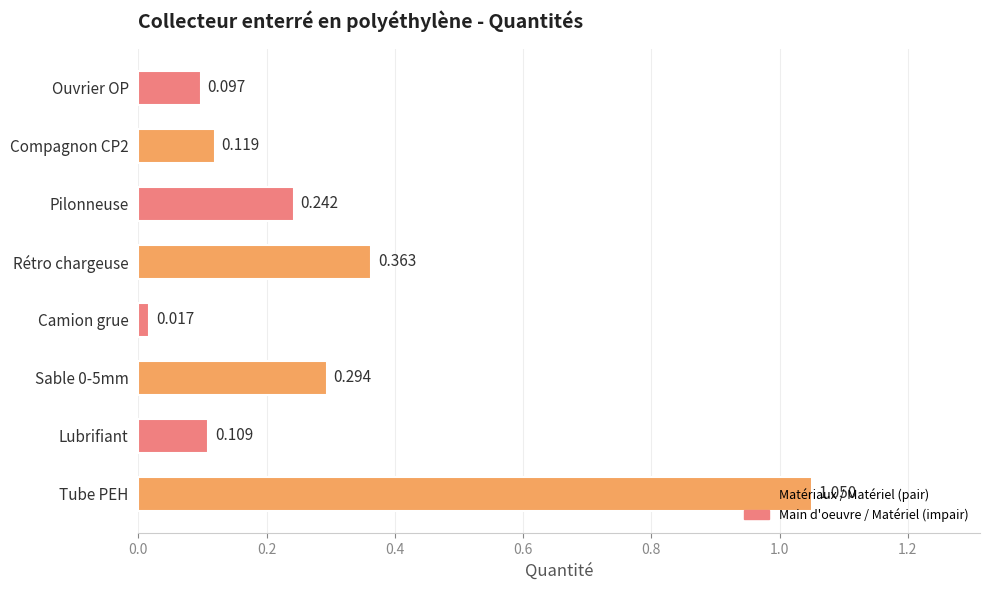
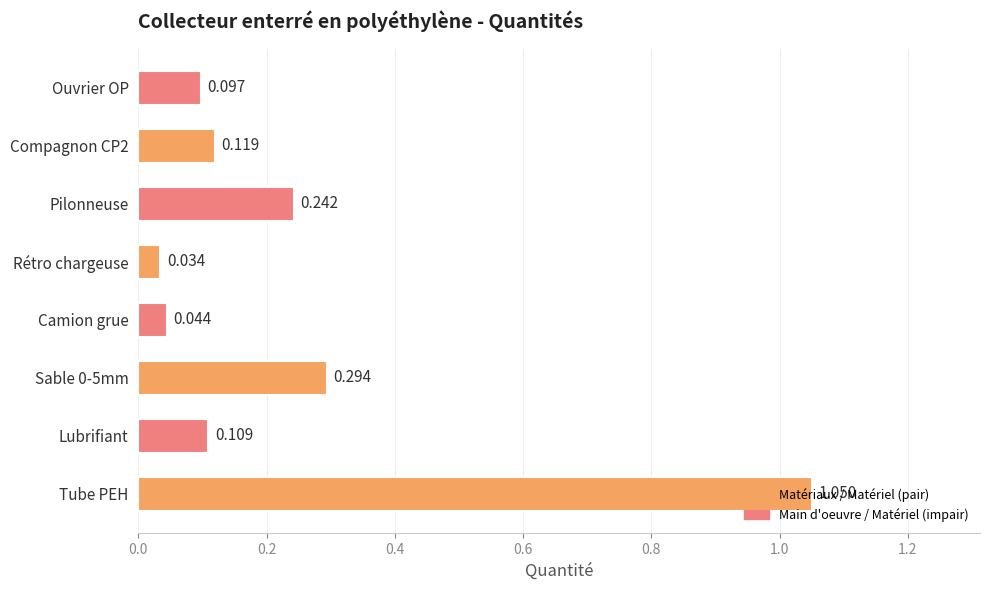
Rétro chargeuse: 0.363 -> 0.034
Camion grue: 0.017 -> 0.044
